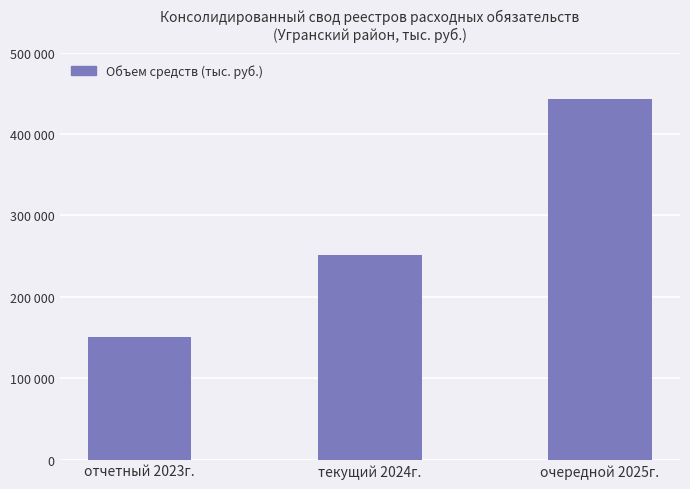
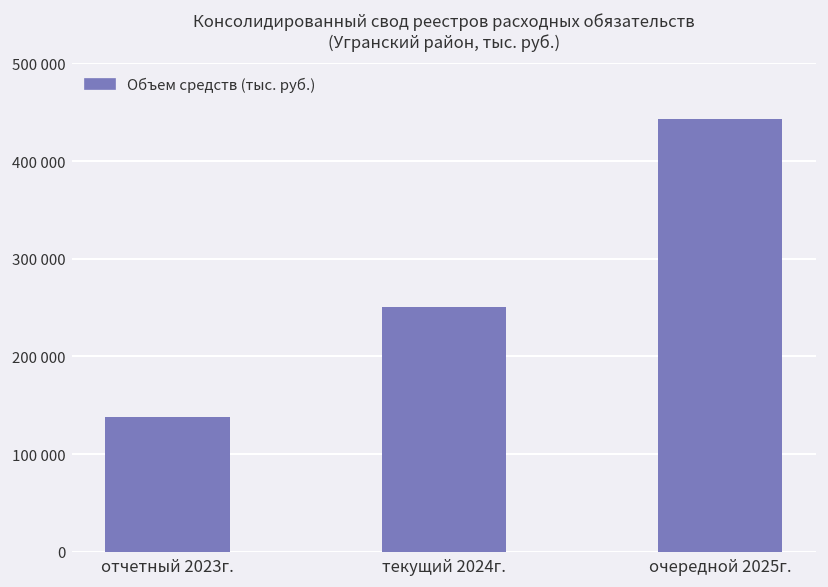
отчетный 2023г.: 150000 -> 140000
